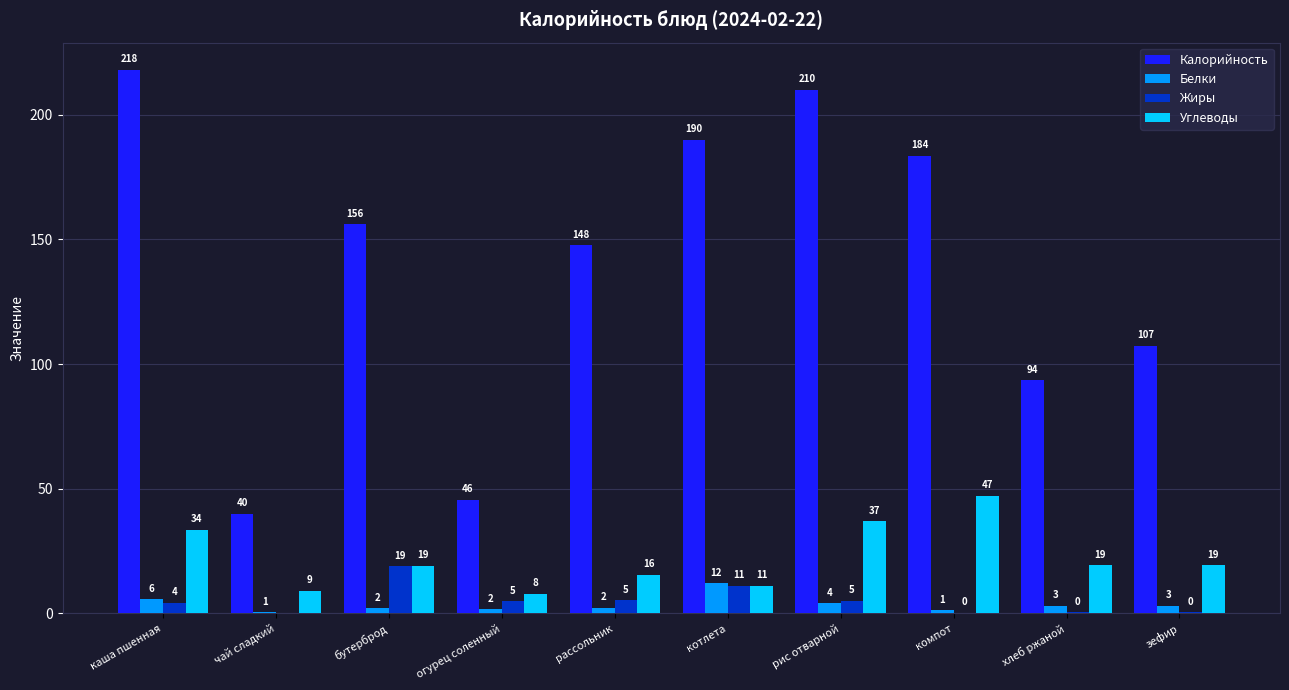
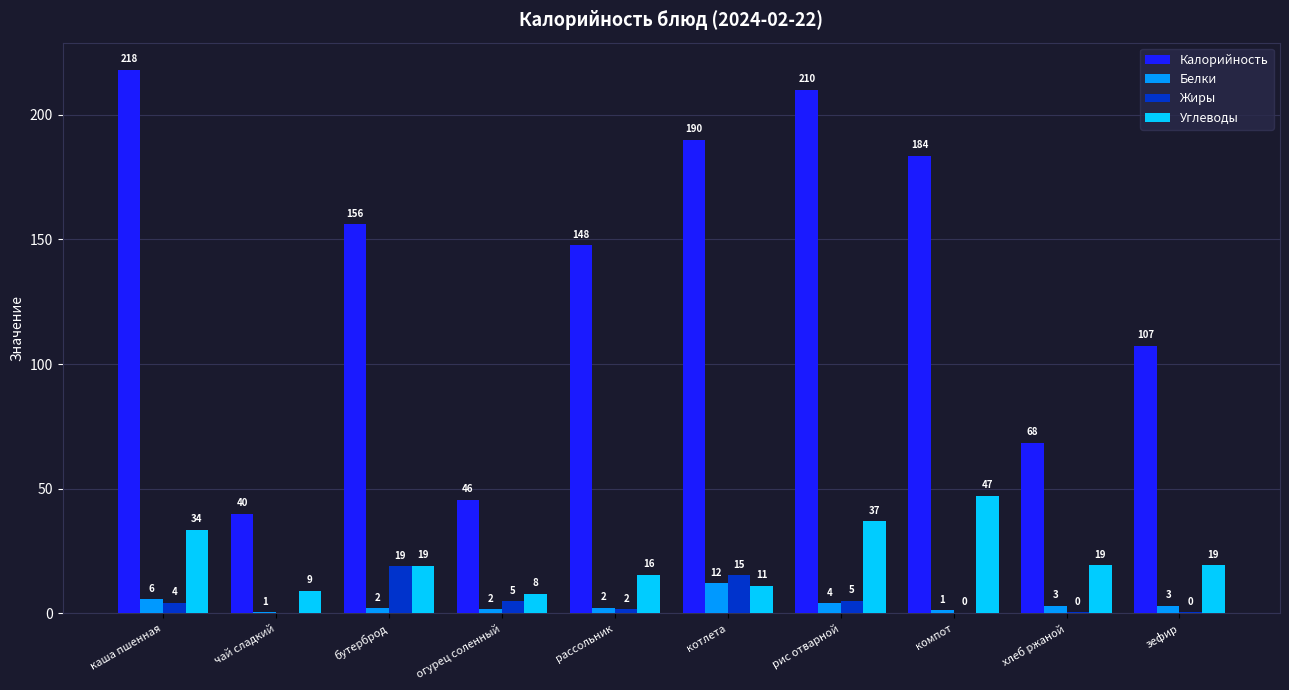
Жиры, рассольник: 5 -> 2
Жиры, котлета: 11 -> 15
Калорийность, хлеб ржаной: 94 -> 68
